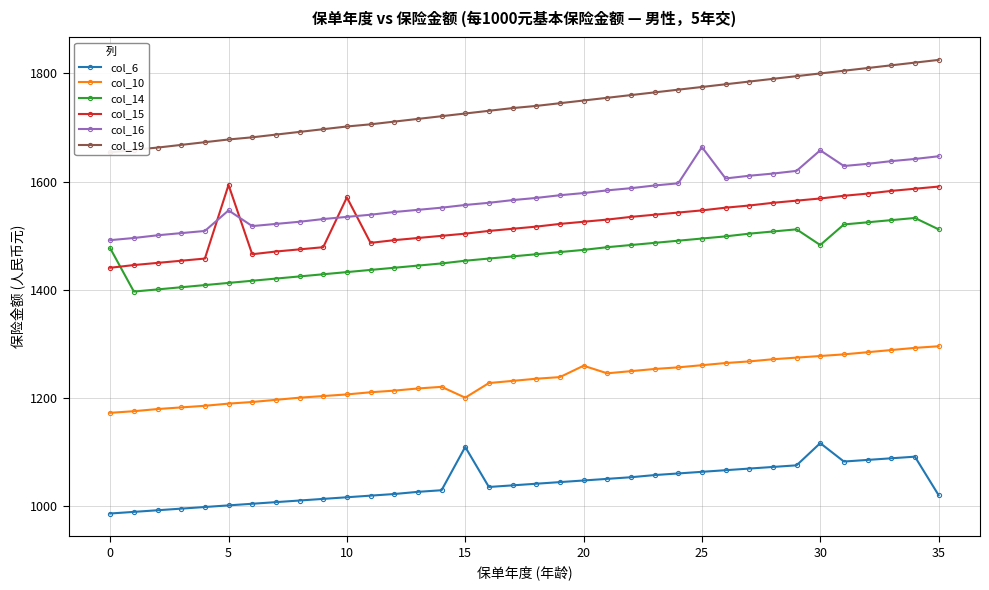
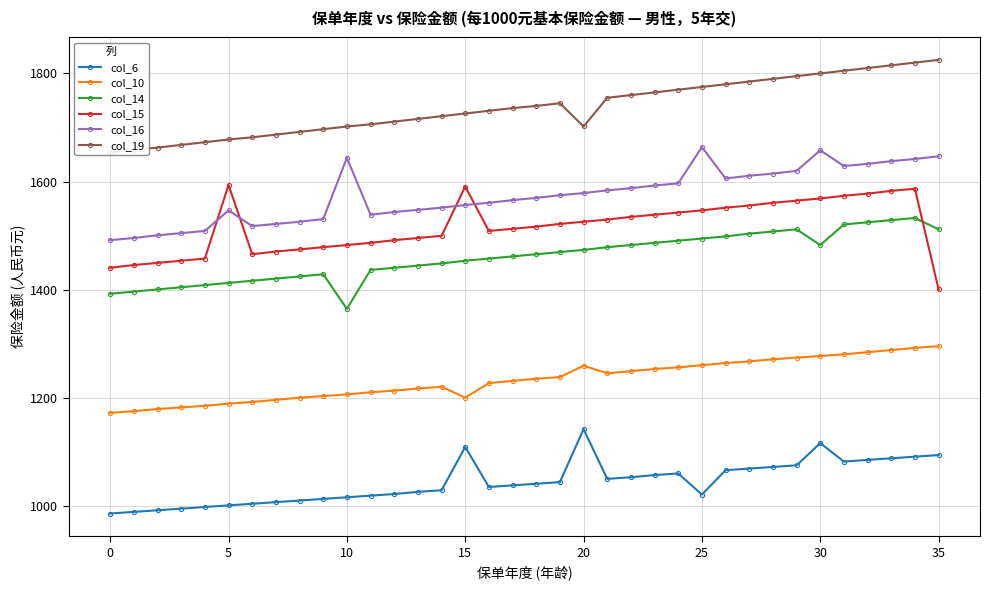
col_14, 0: 1480 -> 1390
col_14, 10: 1430 -> 1370
col_15, 10: 1570 -> 1480
col_16, 10: 1540 -> 1640
col_15, 15: 1500 -> 1590
col_6, 20: 1050 -> 1140
col_19, 20: 1750 -> 1700
col_6, 25: 1060 -> 1020
col_6, 35: 1020 -> 1100
col_15, 35: 1590 -> 1400
